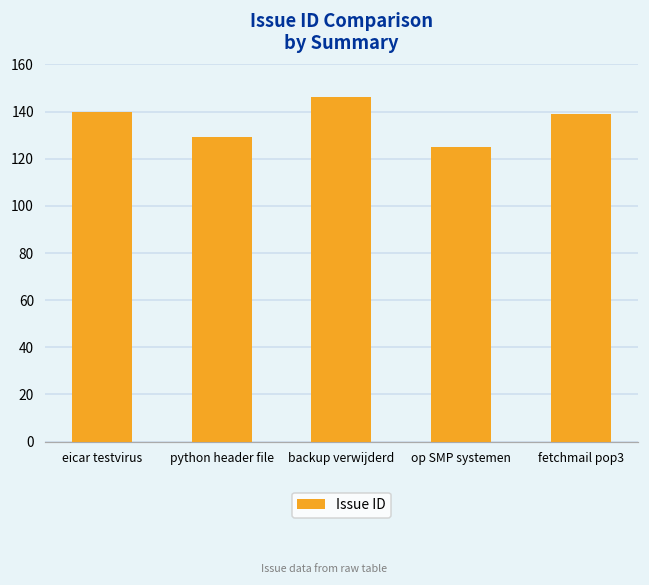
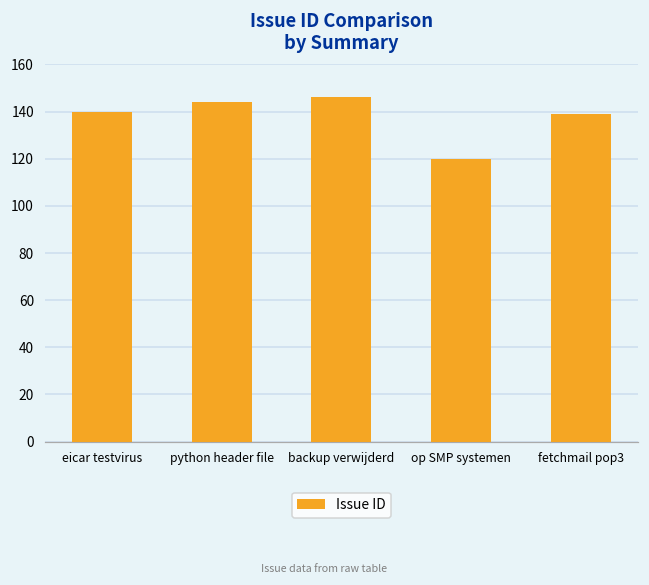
python header file: 129 -> 144
op SMP systemen: 125 -> 120
